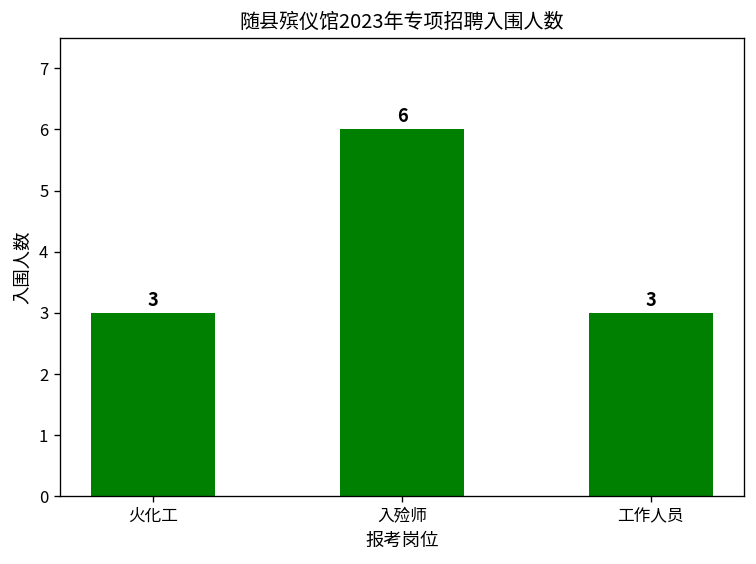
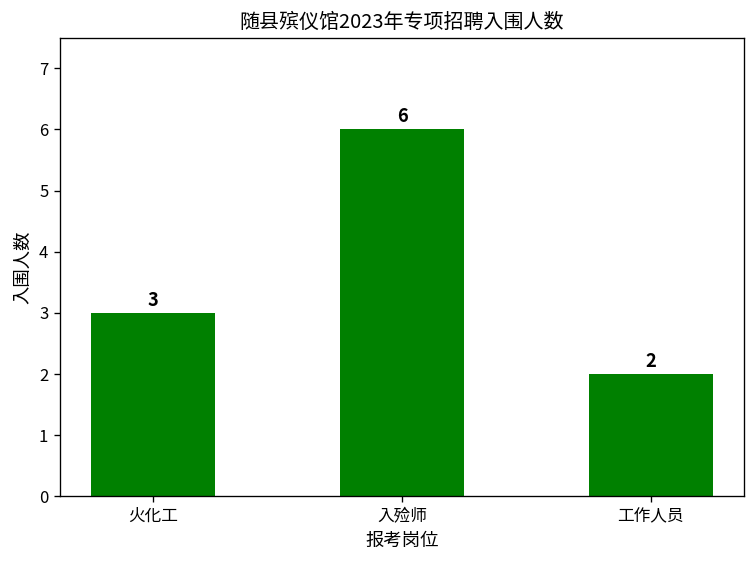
工作人员: 3 -> 2
